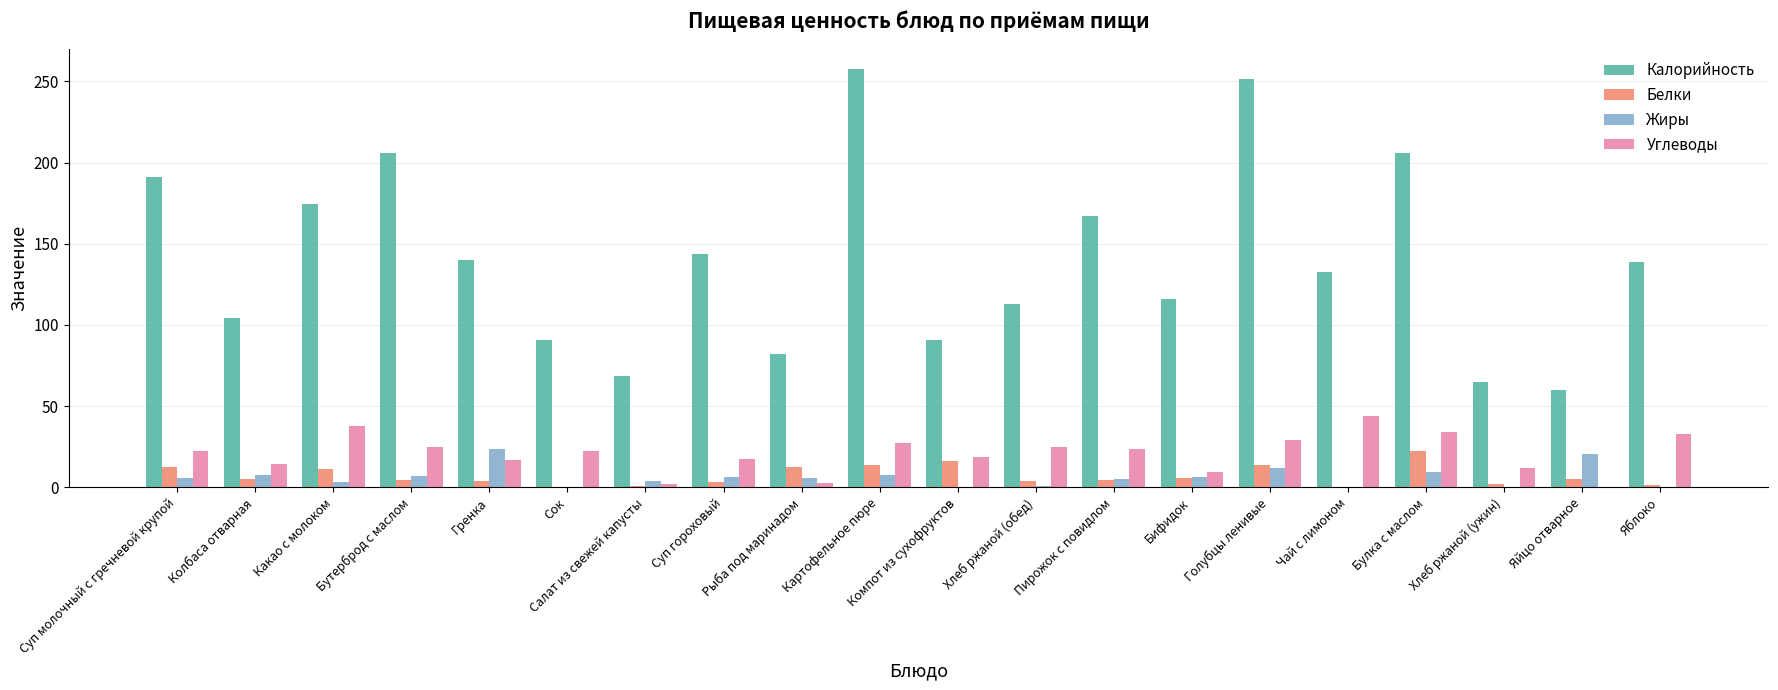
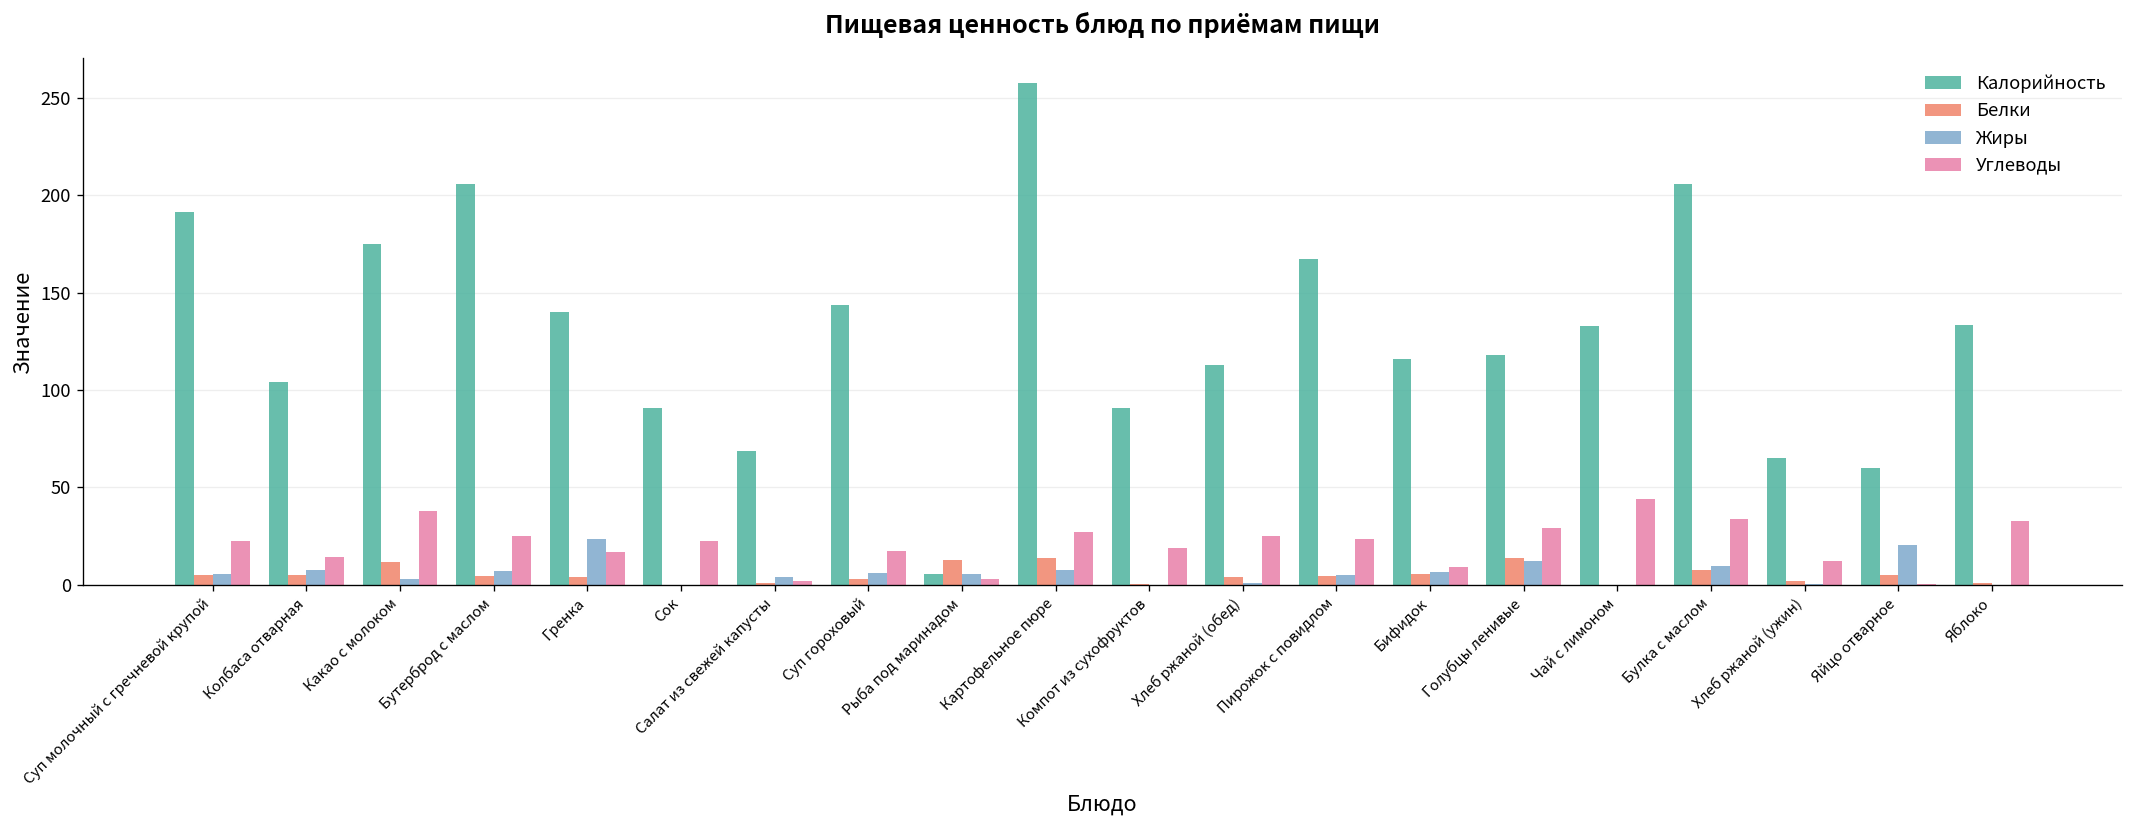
Белки, Суп молочный с гречневой крупой: 13 -> 5
Калорийность, Рыба под маринадом: 82 -> 6
Белки, Компот из сухофруктов: 16 -> 0
Калорийность, Голубцы ленивые: 251 -> 118
Белки, Булка с маслом: 22 -> 8
Калорийность, Яблоко: 139 -> 133
